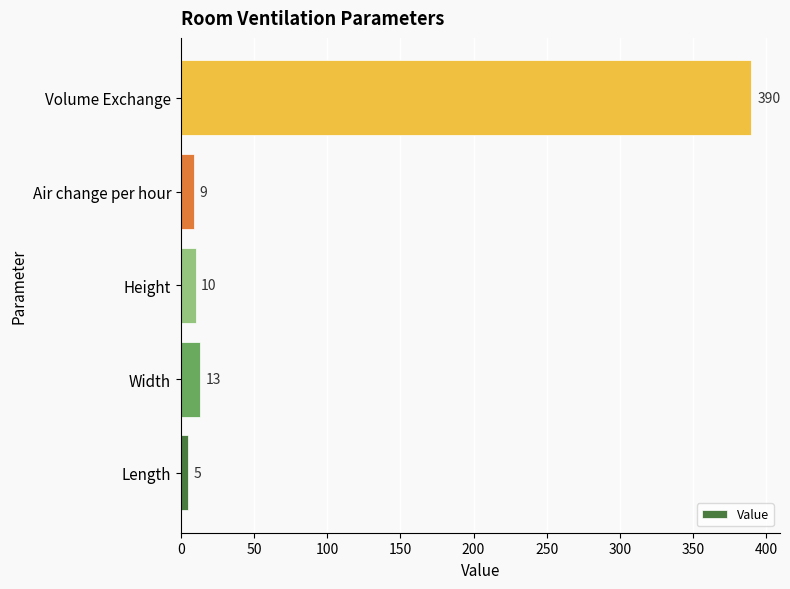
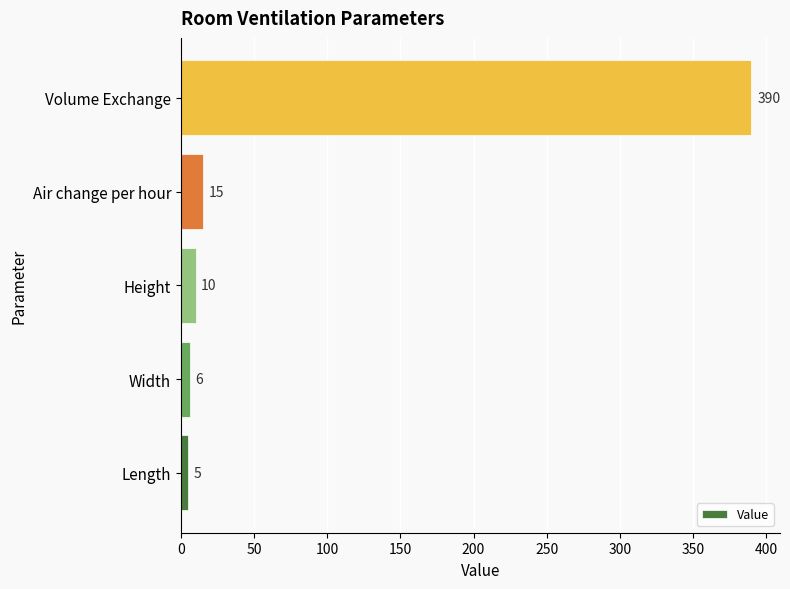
Air change per hour: 9 -> 15
Width: 13 -> 6
